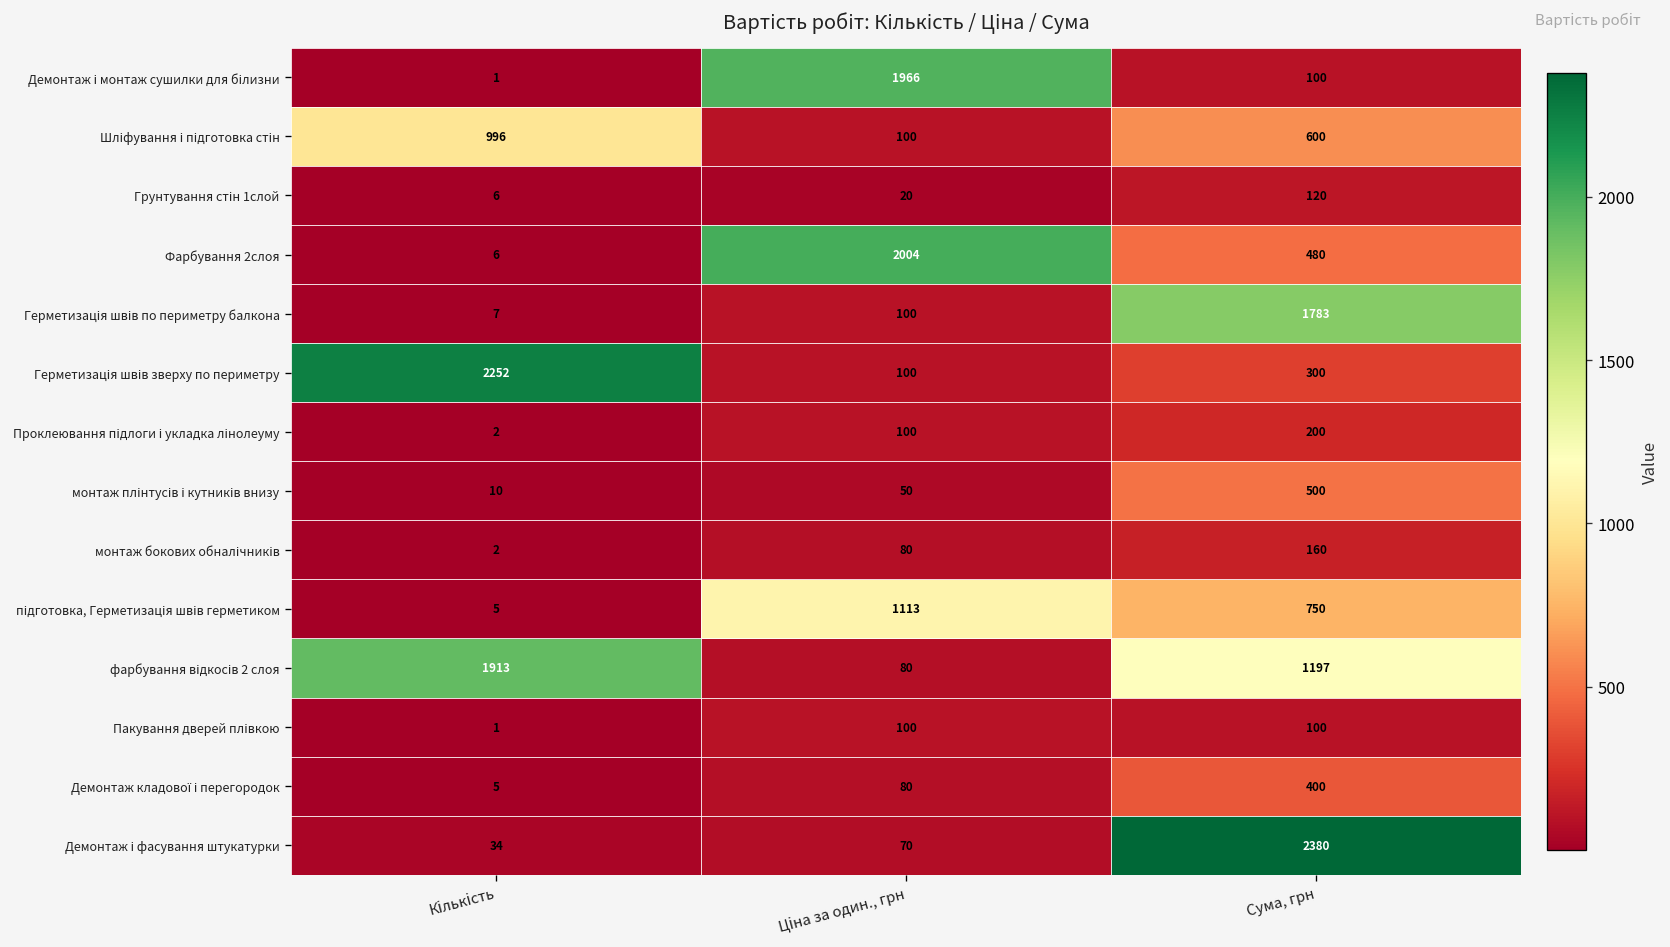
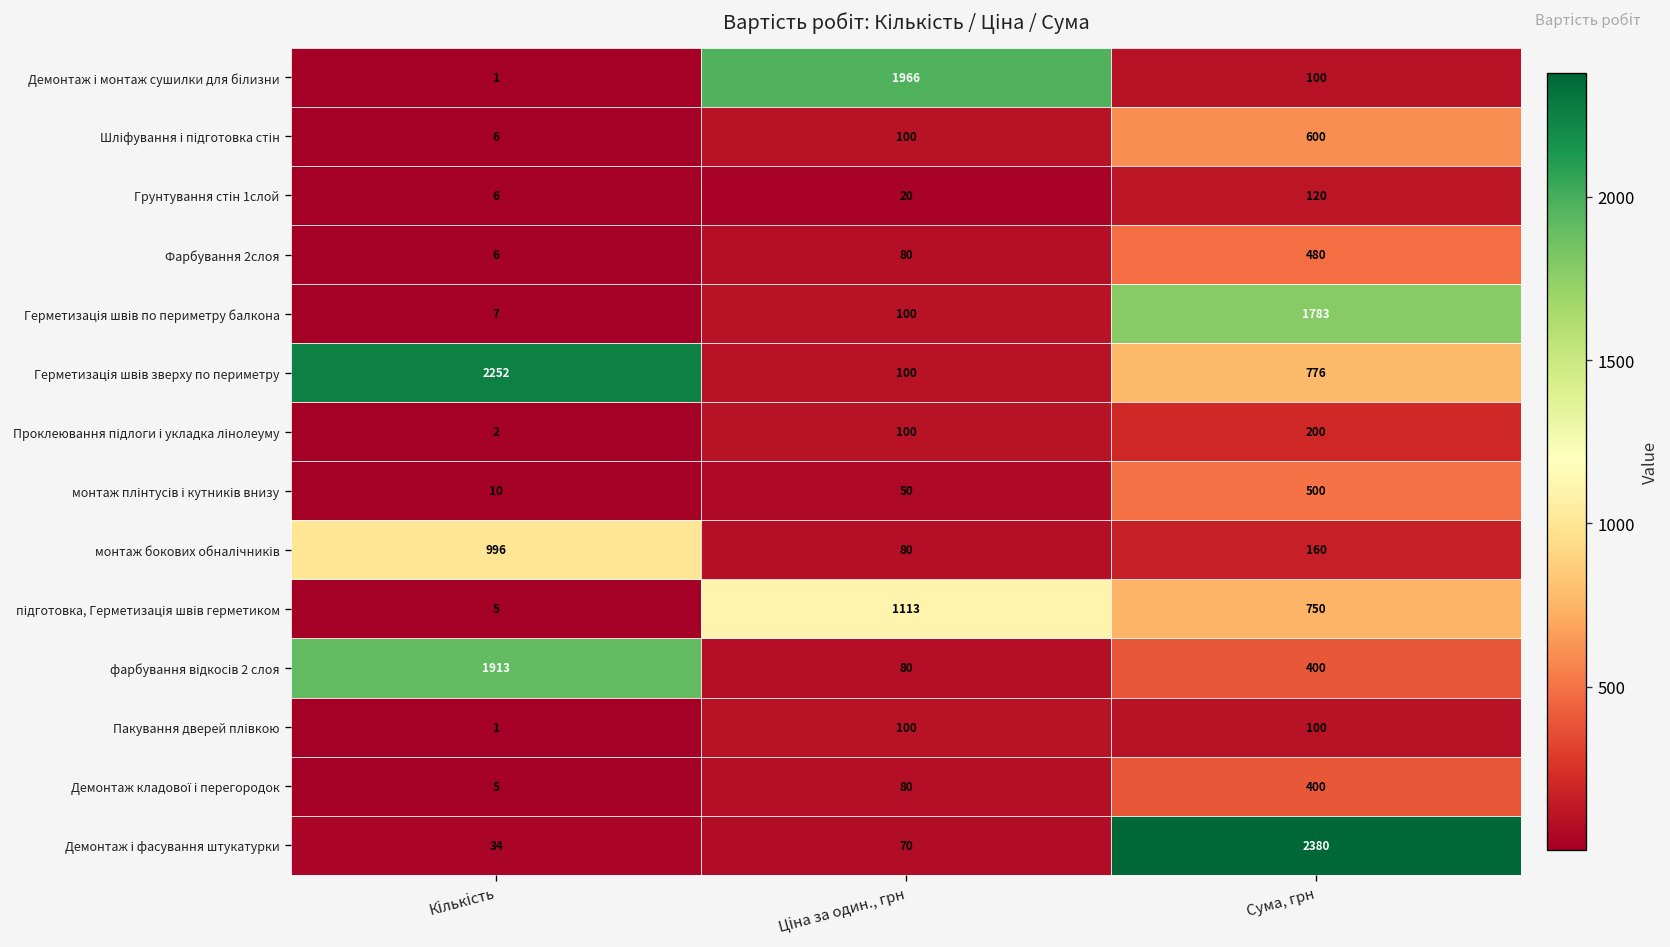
Шліфування і підготовка стін, Кількість: 996 -> 6
Фарбування 2слоя, Ціна за один., грн: 2004 -> 80
Герметизація швів зверху по периметру, Сума, грн: 300 -> 776
монтаж бокових обналічників, Кількість: 2 -> 996
фарбування відкосів 2 слоя, Сума, грн: 1197 -> 400
